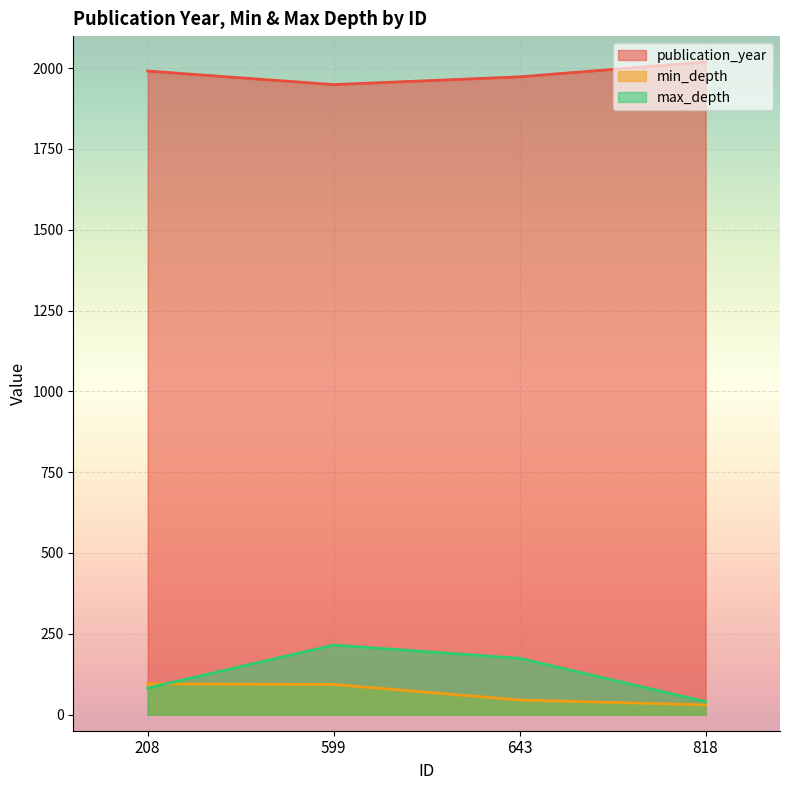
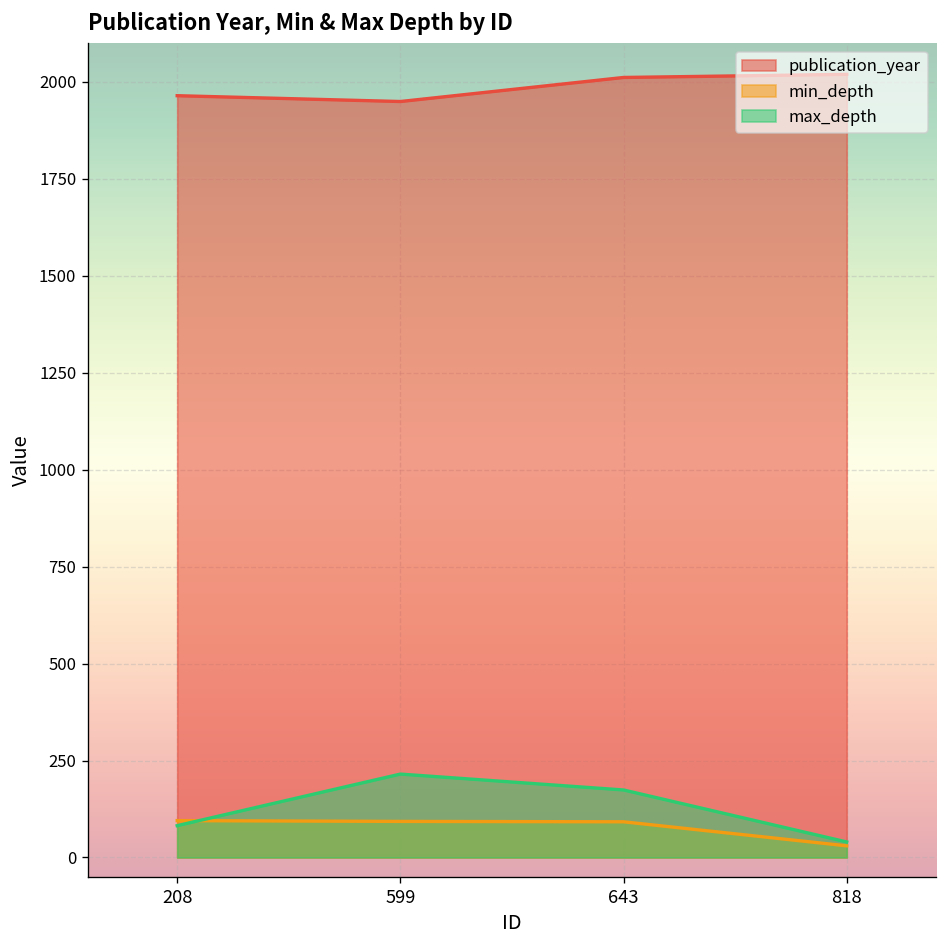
publication_year, 208: 1990 -> 1960
publication_year, 643: 1970 -> 2010
min_depth, 643: 50 -> 90
